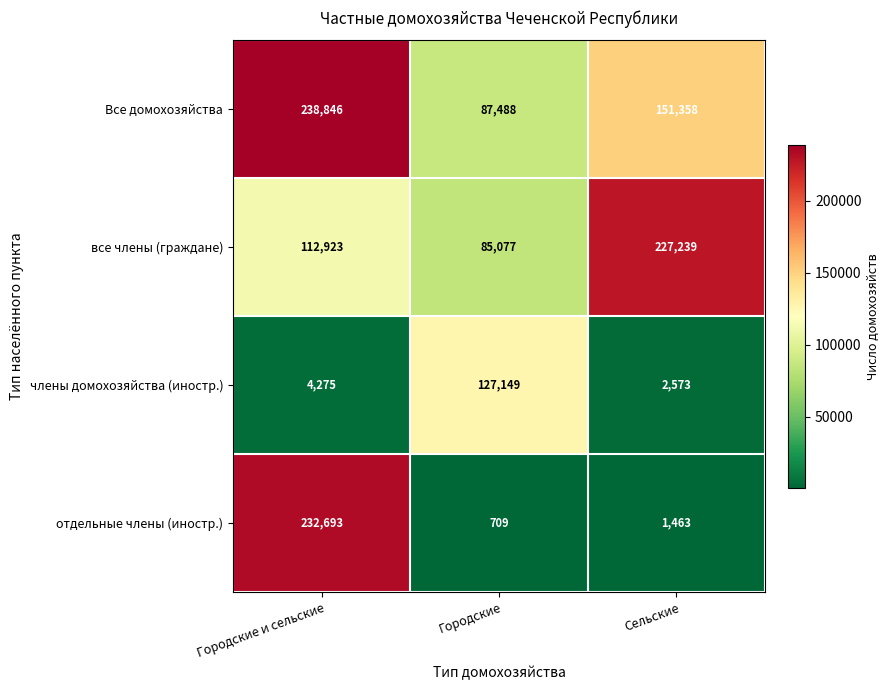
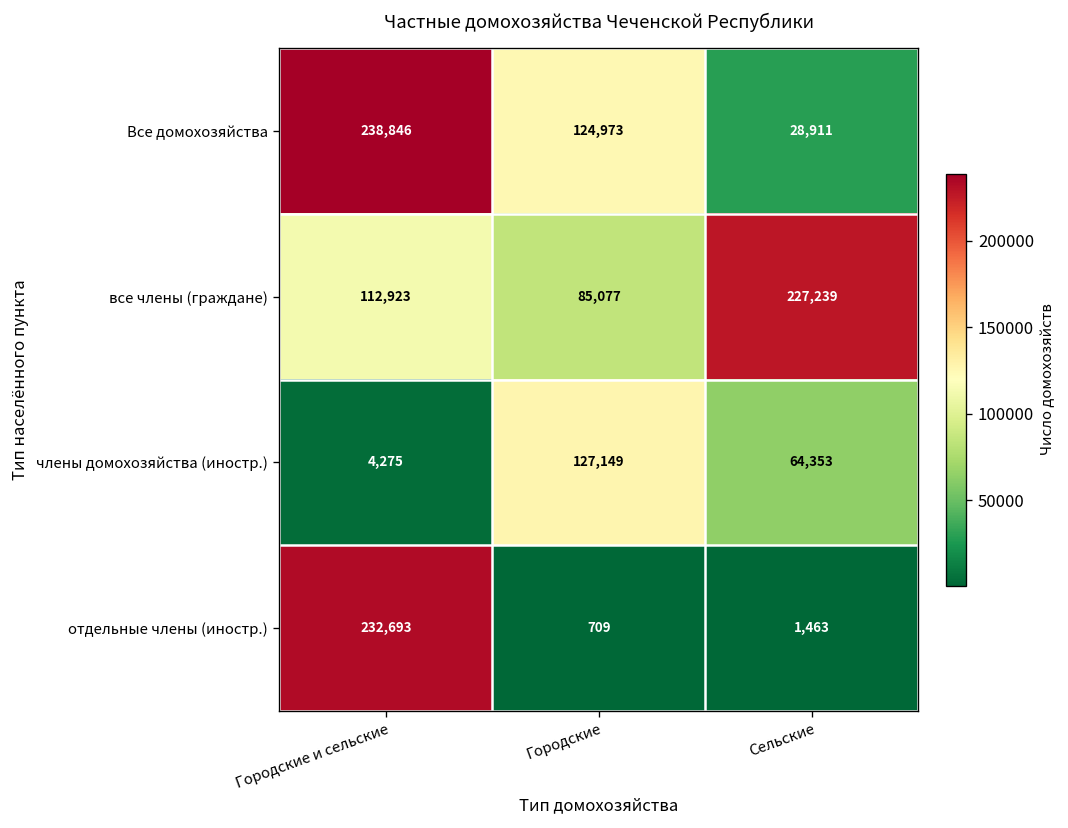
Все домохозяйства, Городские: 87,488 -> 124,973
Все домохозяйства, Сельские: 151,358 -> 28,911
члены домохозяйства (иностр.), Сельские: 2,573 -> 64,353
